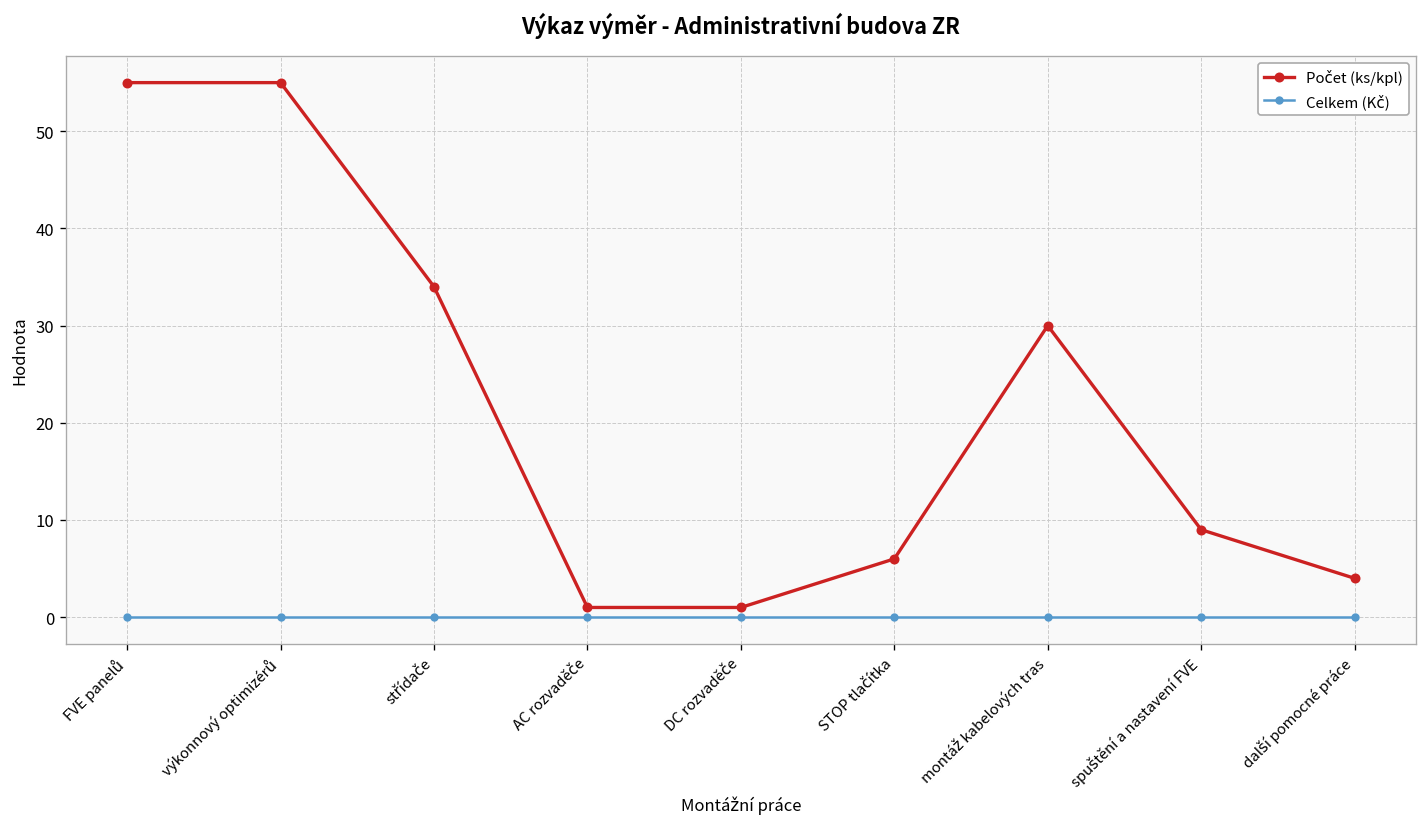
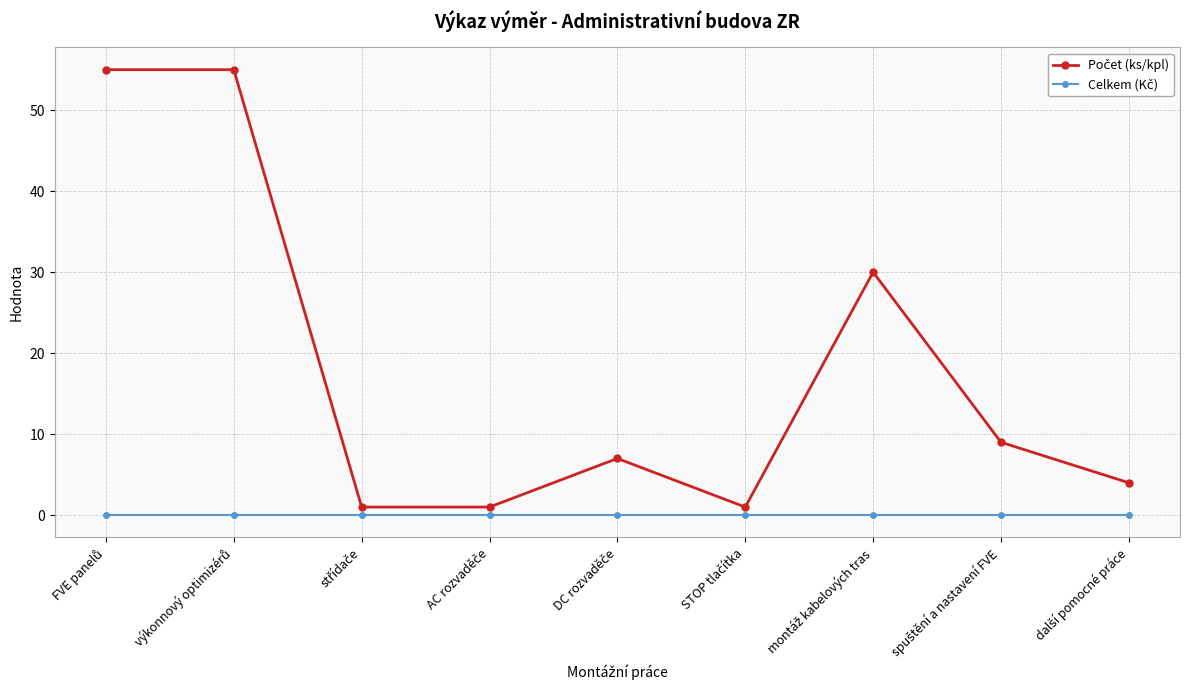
Počet (ks/kpl), střídače: 34 -> 1
Počet (ks/kpl), DC rozvaděče: 1 -> 7
Počet (ks/kpl), STOP tlačítka: 6 -> 1
